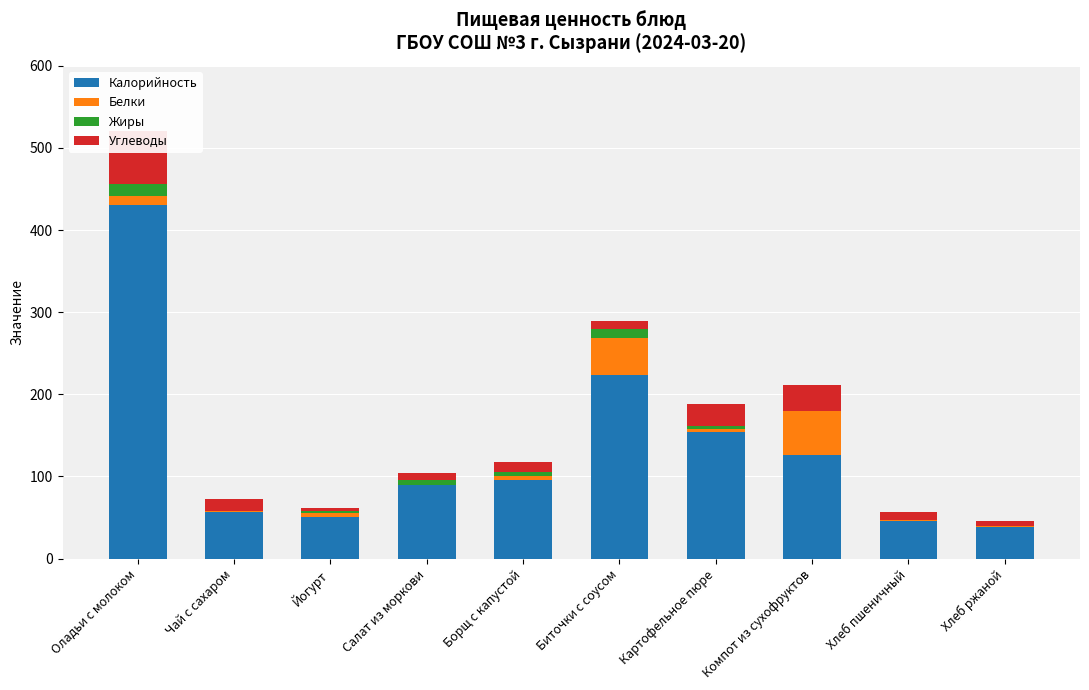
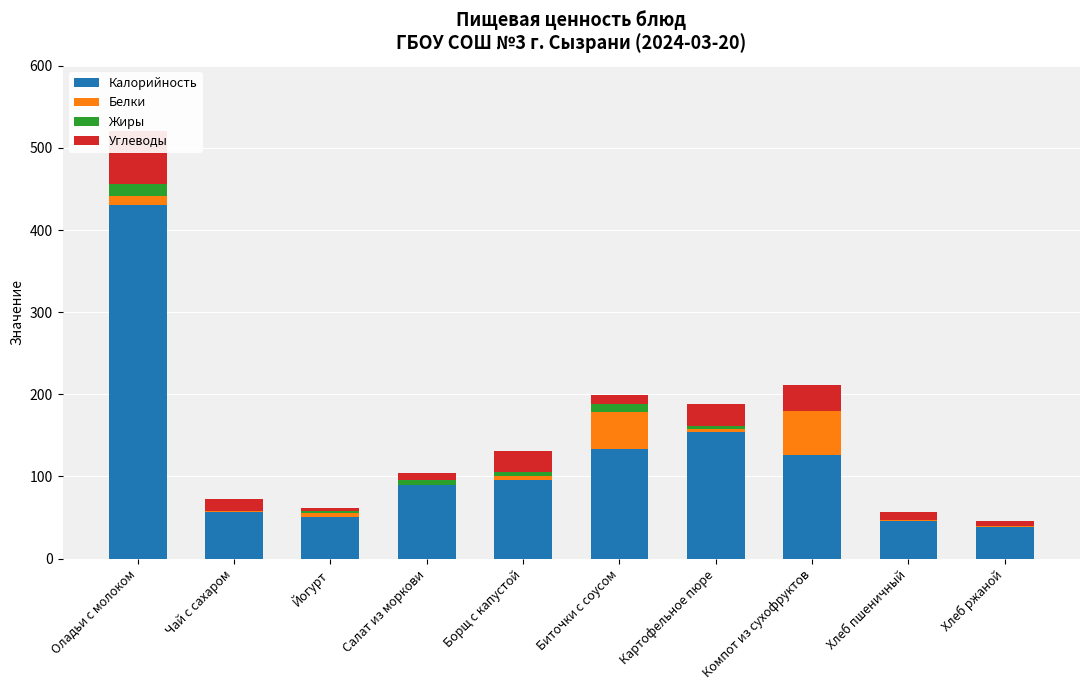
Углеводы, Борщ с капустой: 10 -> 30
Калорийность, Биточки с соусом: 220 -> 130
